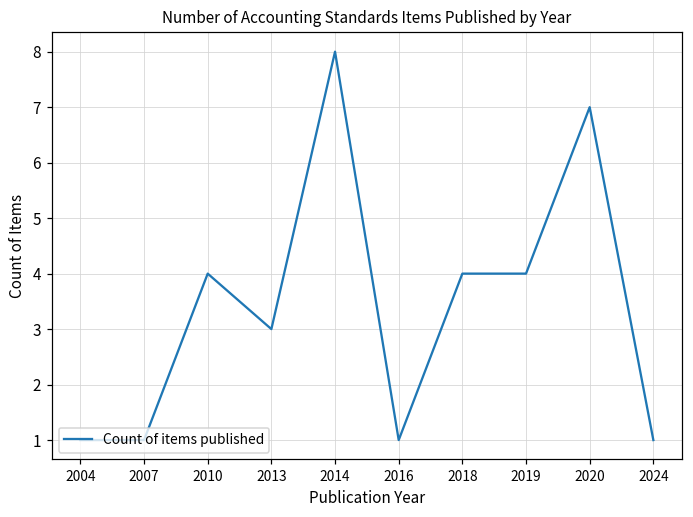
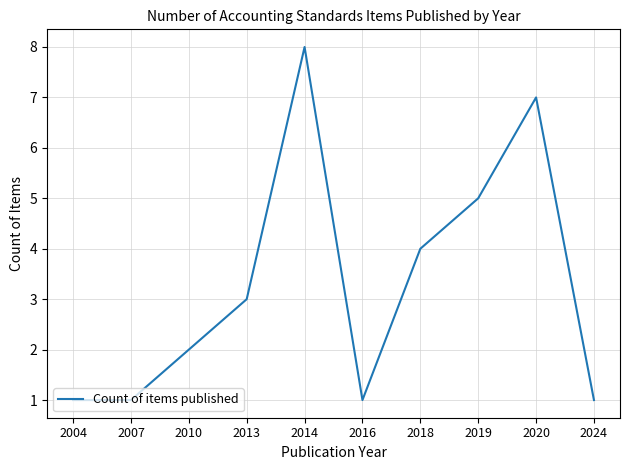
2010: 4 -> 2
2019: 4 -> 5
